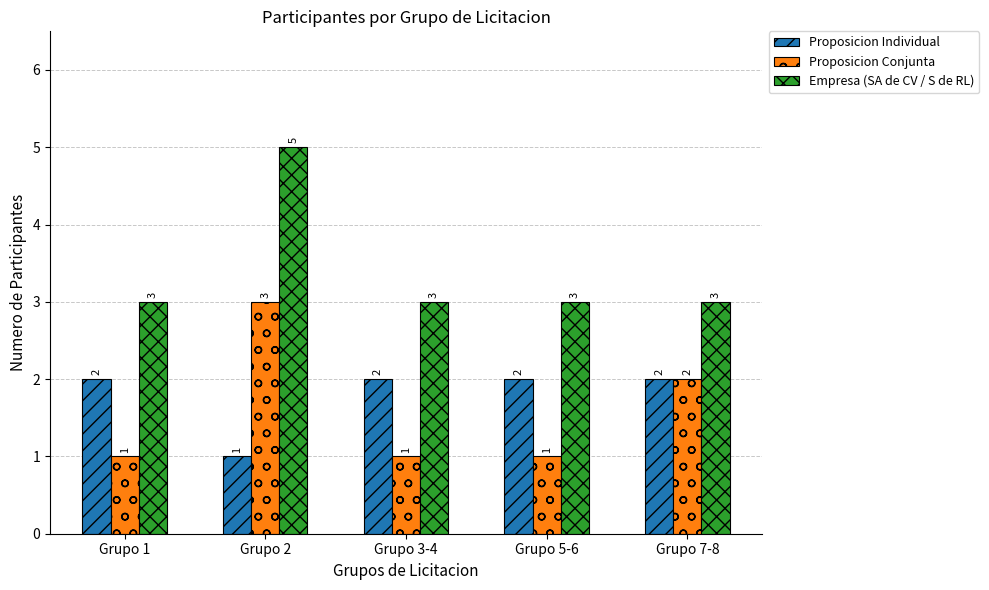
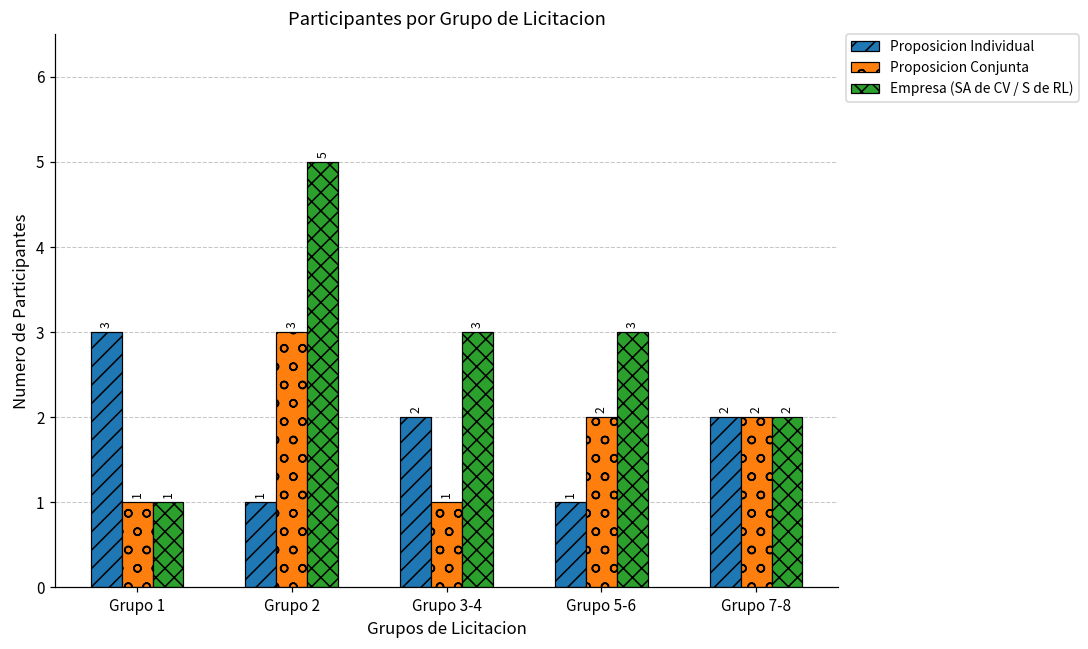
Proposicion Individual, Grupo 1: 2 -> 3
Empresa (SA de CV / S de RL), Grupo 1: 3 -> 1
Proposicion Individual, Grupo 5-6: 2 -> 1
Proposicion Conjunta, Grupo 5-6: 1 -> 2
Empresa (SA de CV / S de RL), Grupo 7-8: 3 -> 2
